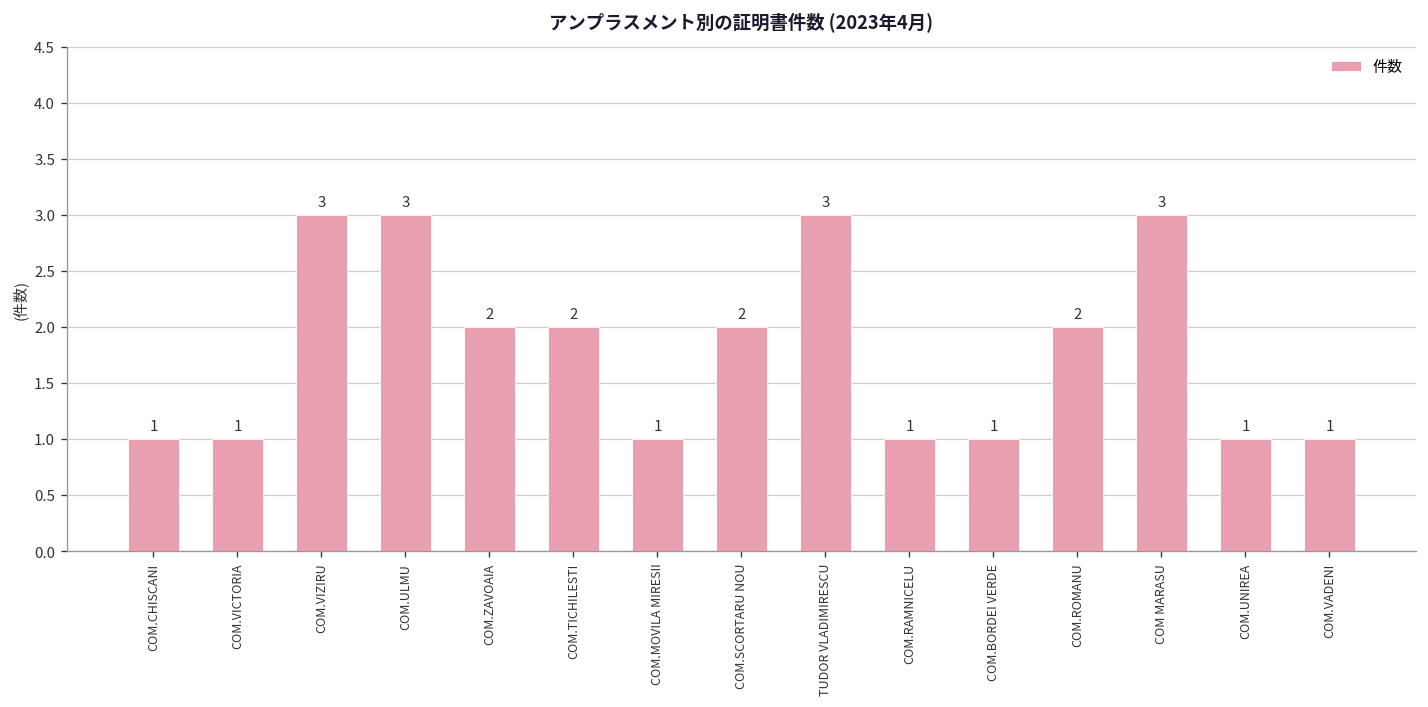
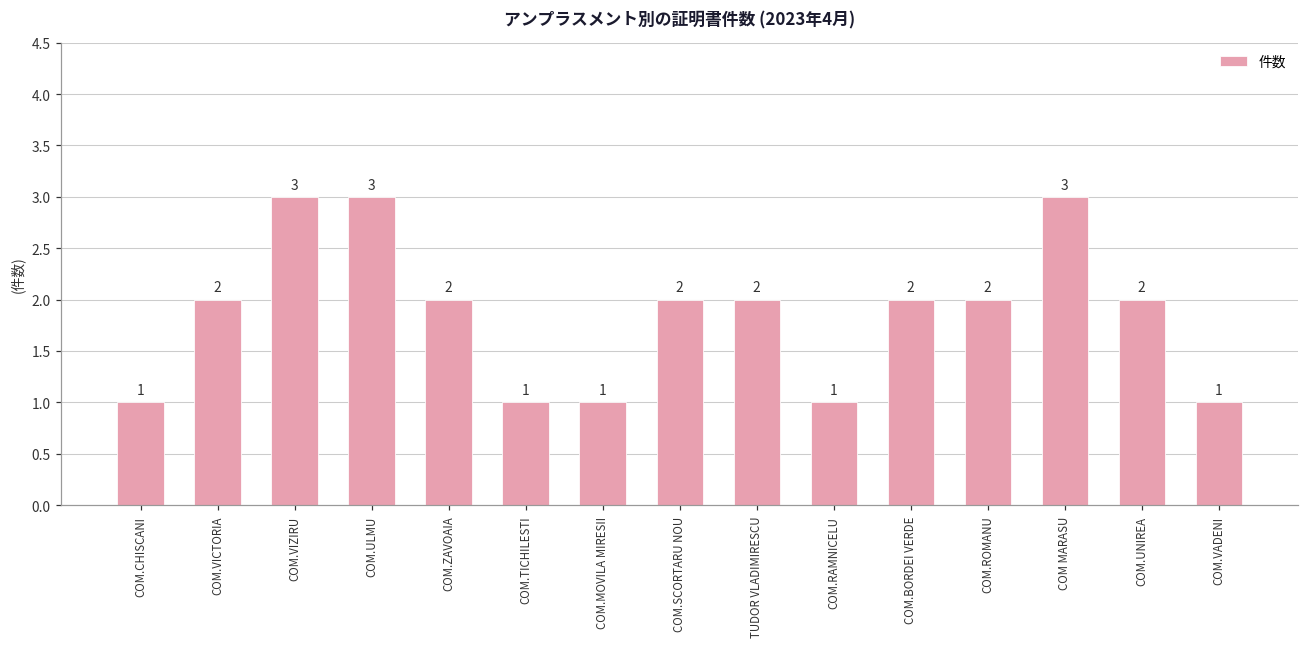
COM.VICTORIA: 1 -> 2
COM.TICHILESTI: 2 -> 1
TUDOR VLADIMIRESCU: 3 -> 2
COM.BORDEI VERDE: 1 -> 2
COM.UNIREA: 1 -> 2
